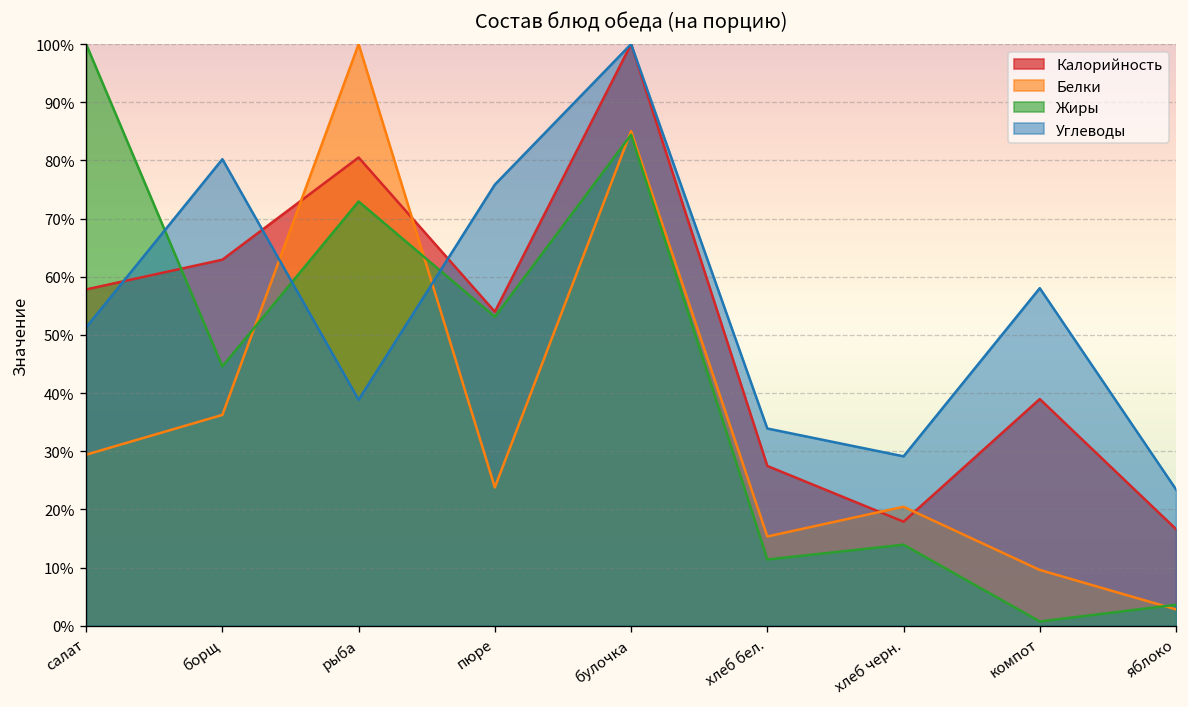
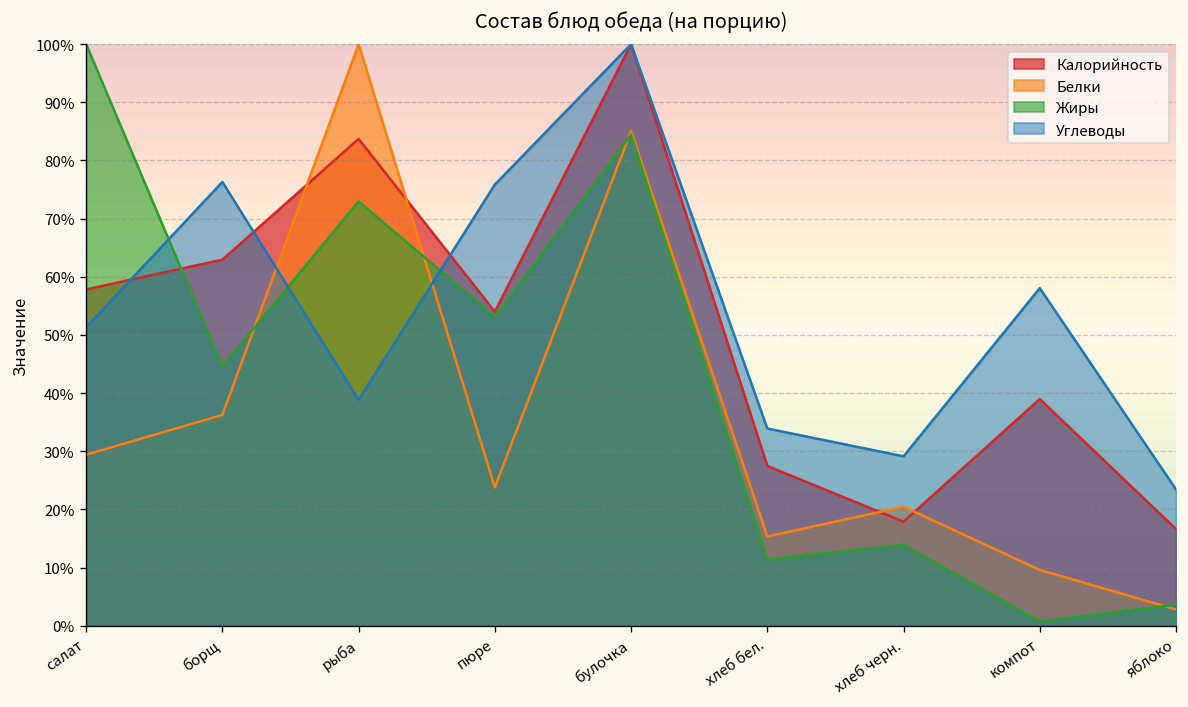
Углеводы, борщ: 80% -> 76%
Калорийность, рыба: 81% -> 84%
